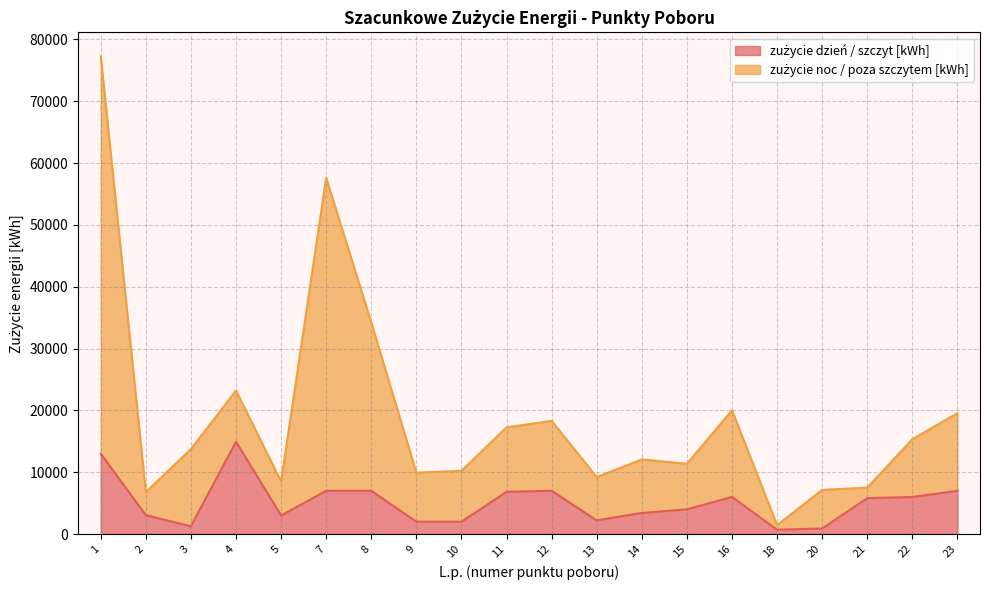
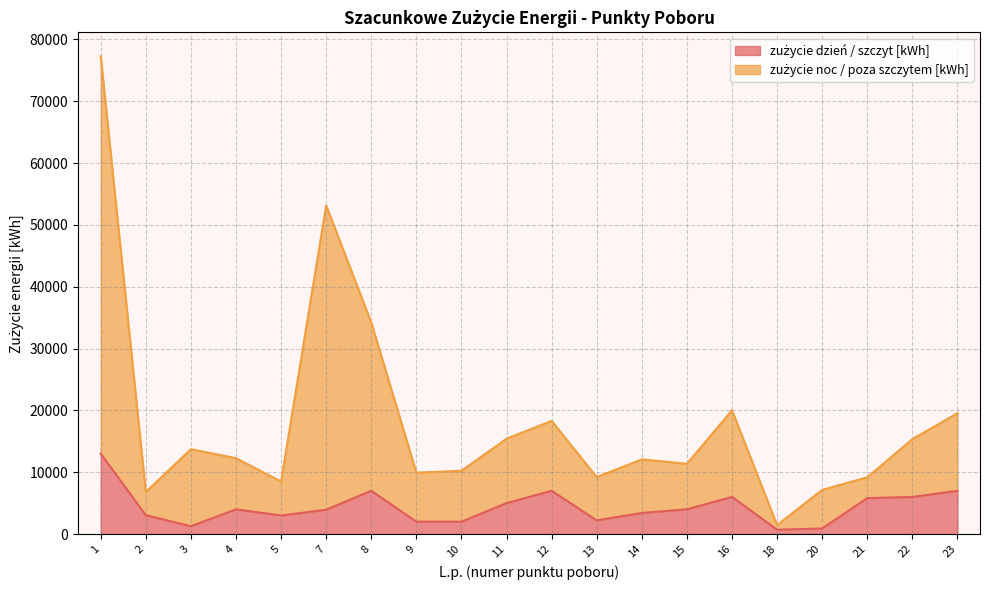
zużycie dzień / szczyt [kWh], 4: 15000 -> 4000
zużycie dzień / szczyt [kWh], 7: 7000 -> 4000
zużycie noc / poza szczytem [kWh], 7: 51000 -> 49000
zużycie dzień / szczyt [kWh], 11: 7000 -> 5000
zużycie noc / poza szczytem [kWh], 21: 2000 -> 3000
